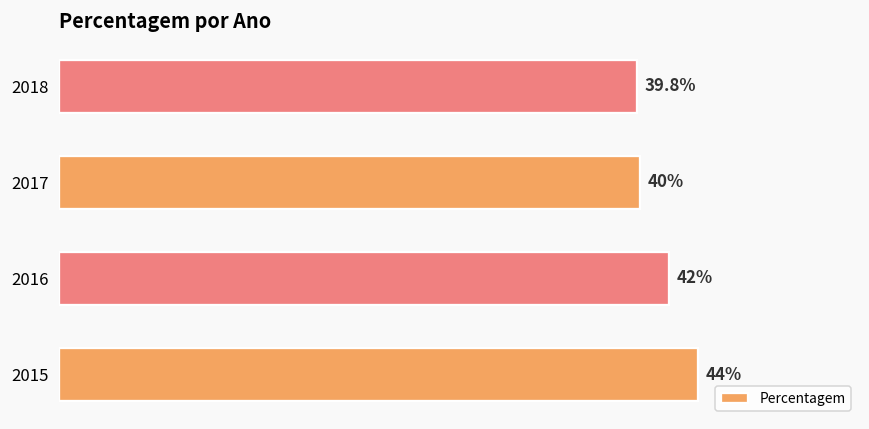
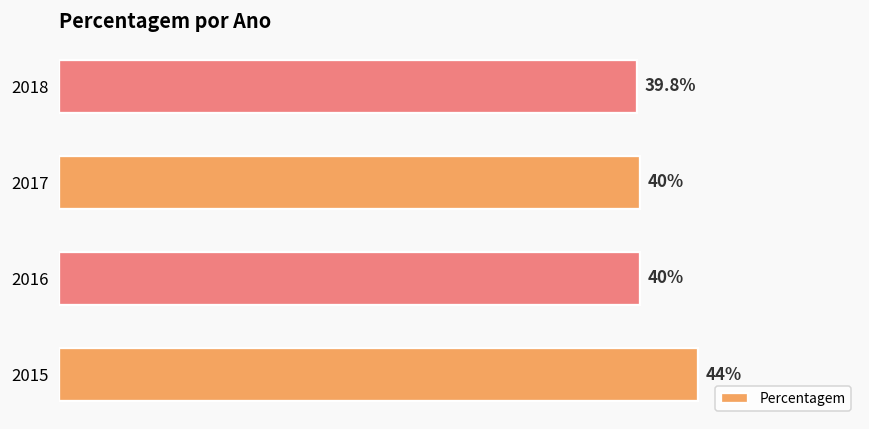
2016: 42% -> 40%
